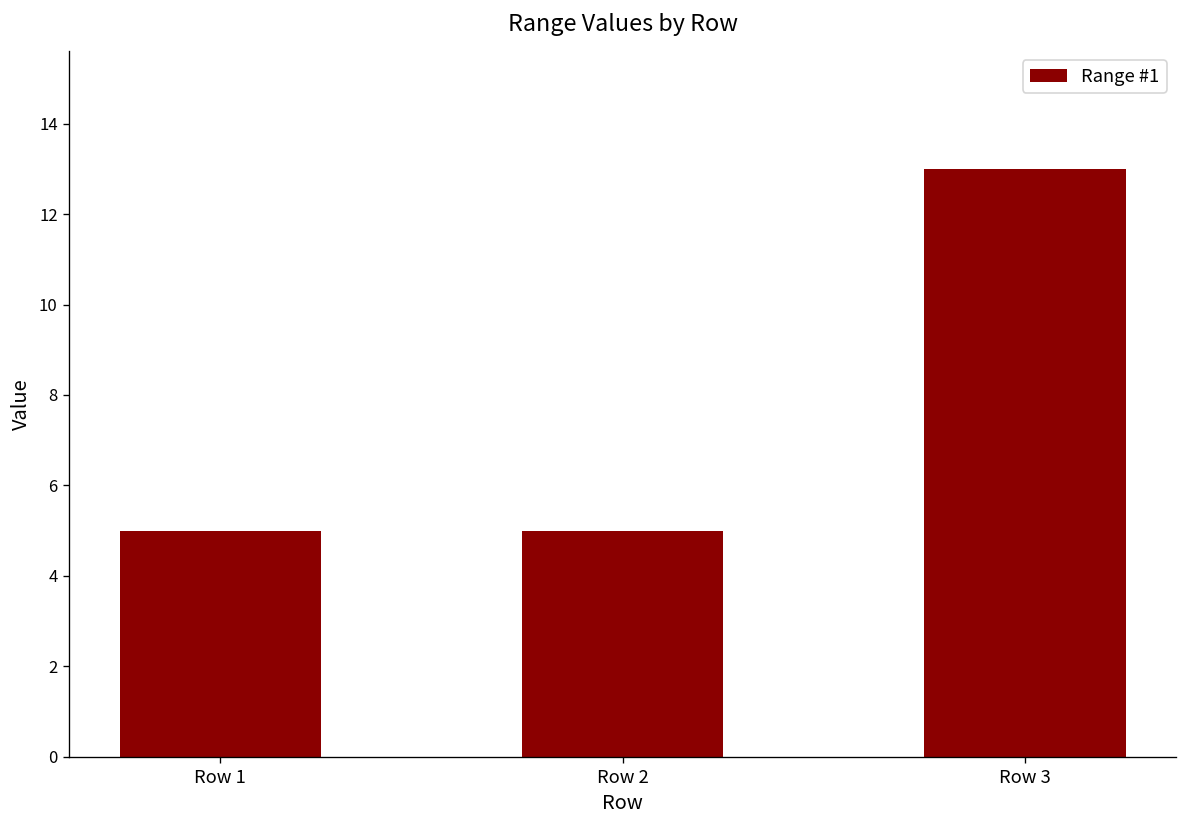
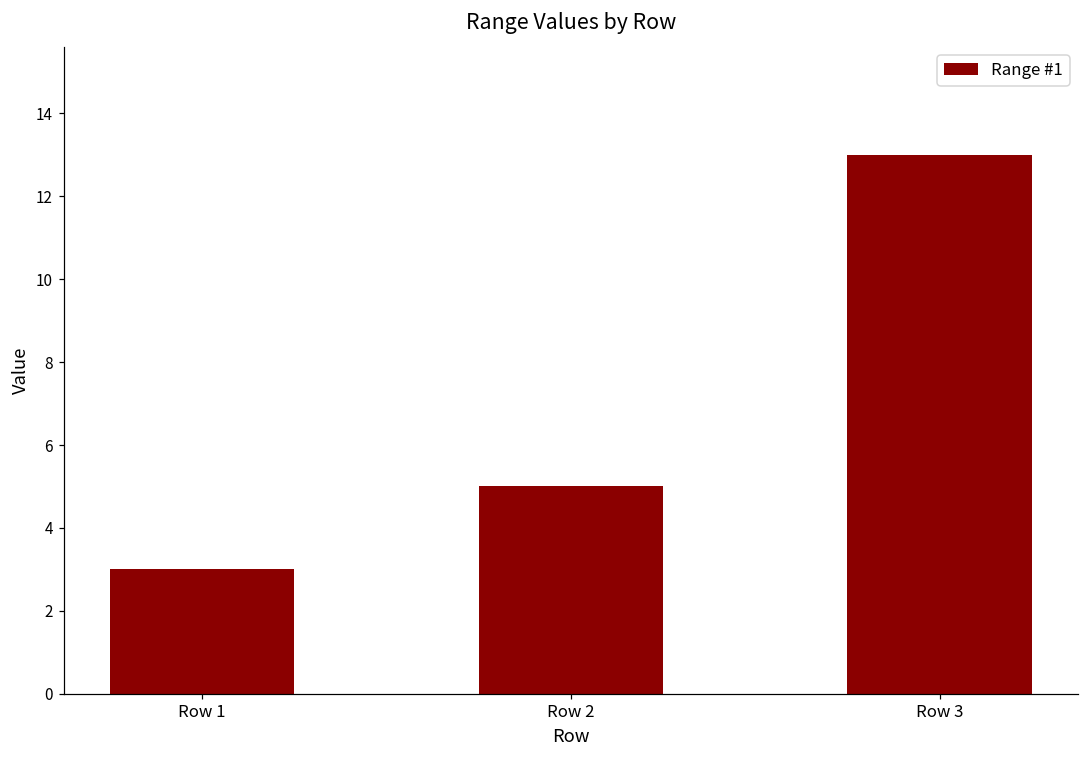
Row 1: 5 -> 3
